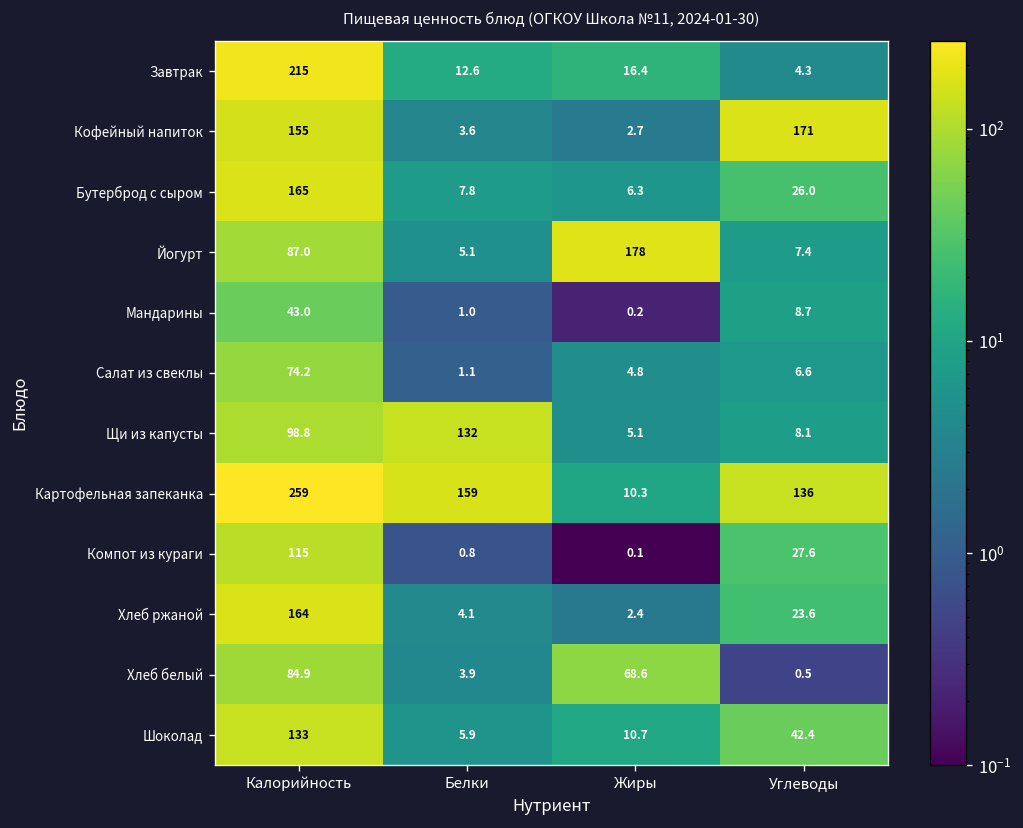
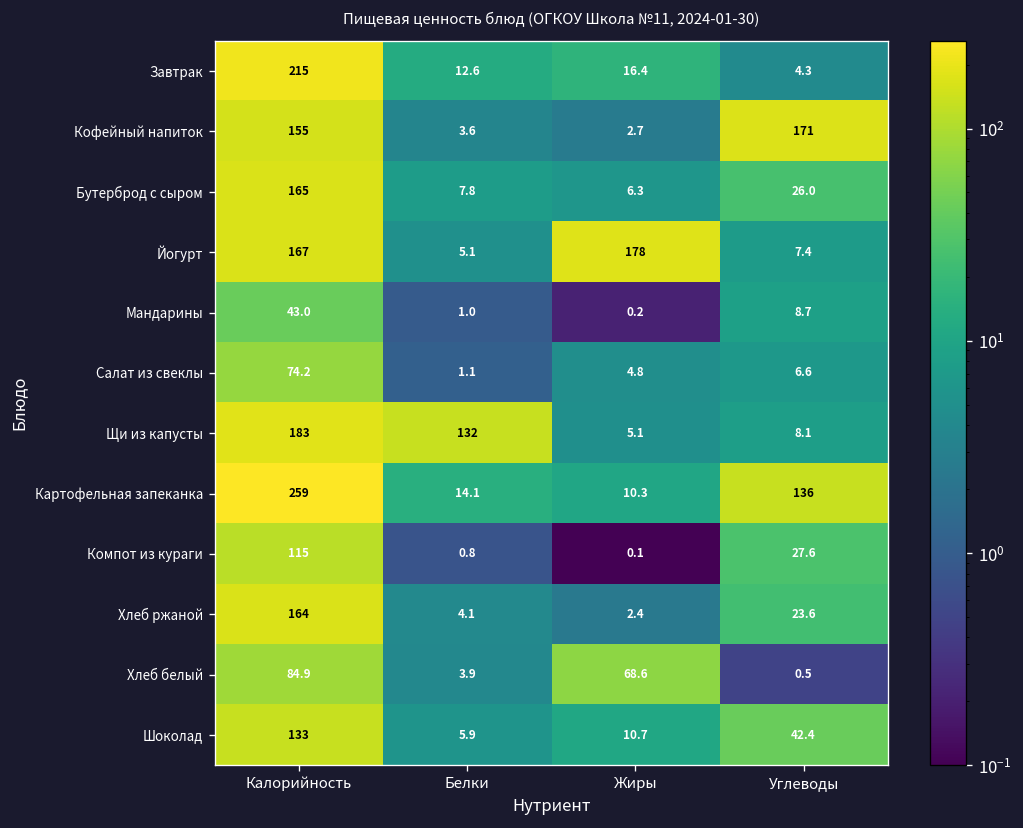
Йогурт, Калорийность: 87.0 -> 167
Щи из капусты, Калорийность: 98.8 -> 183
Картофельная запеканка, Белки: 159 -> 14.1
